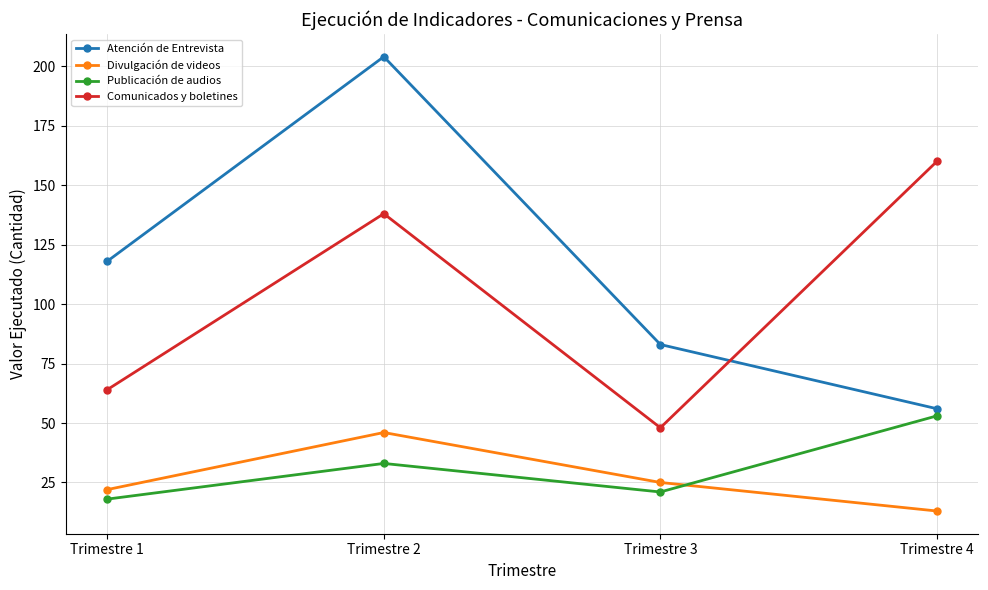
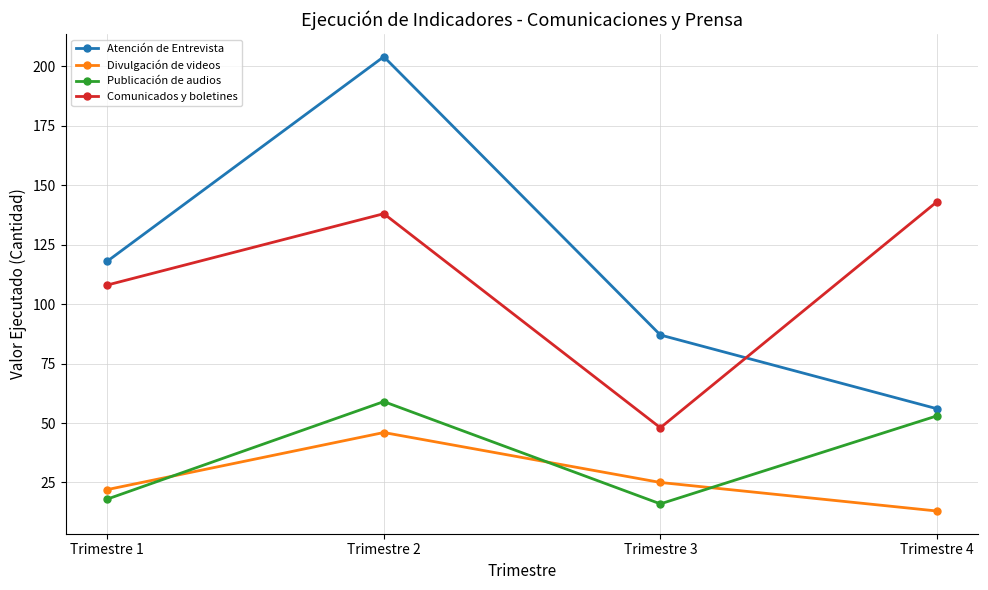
Comunicados y boletines, Trimestre 1: 64 -> 108
Publicación de audios, Trimestre 2: 33 -> 59
Atención de Entrevista, Trimestre 3: 83 -> 87
Publicación de audios, Trimestre 3: 21 -> 16
Comunicados y boletines, Trimestre 4: 160 -> 143
